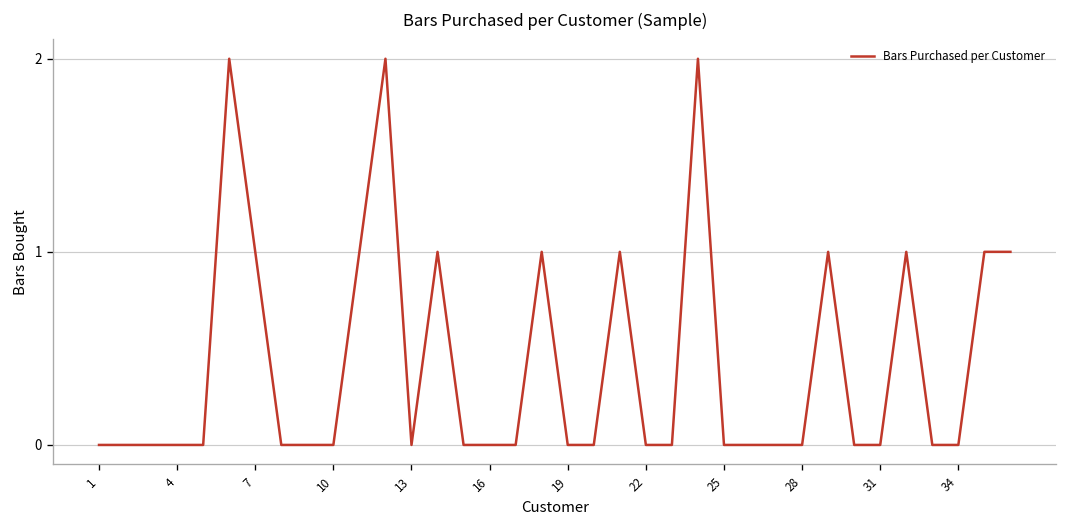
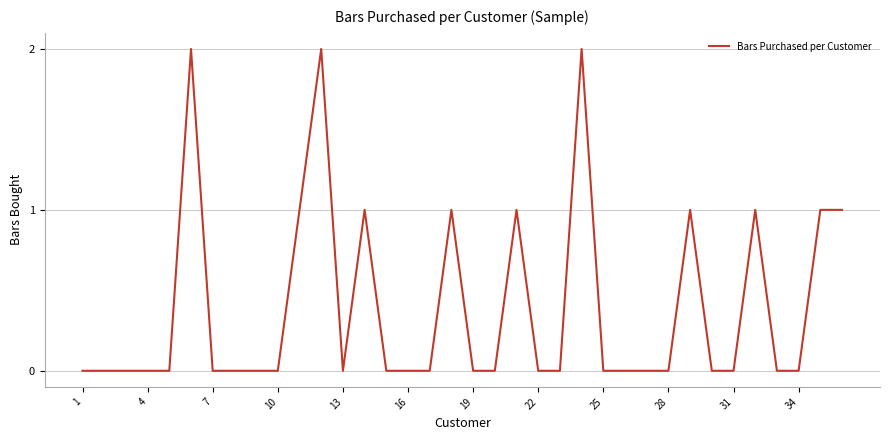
7: 1 -> 0
